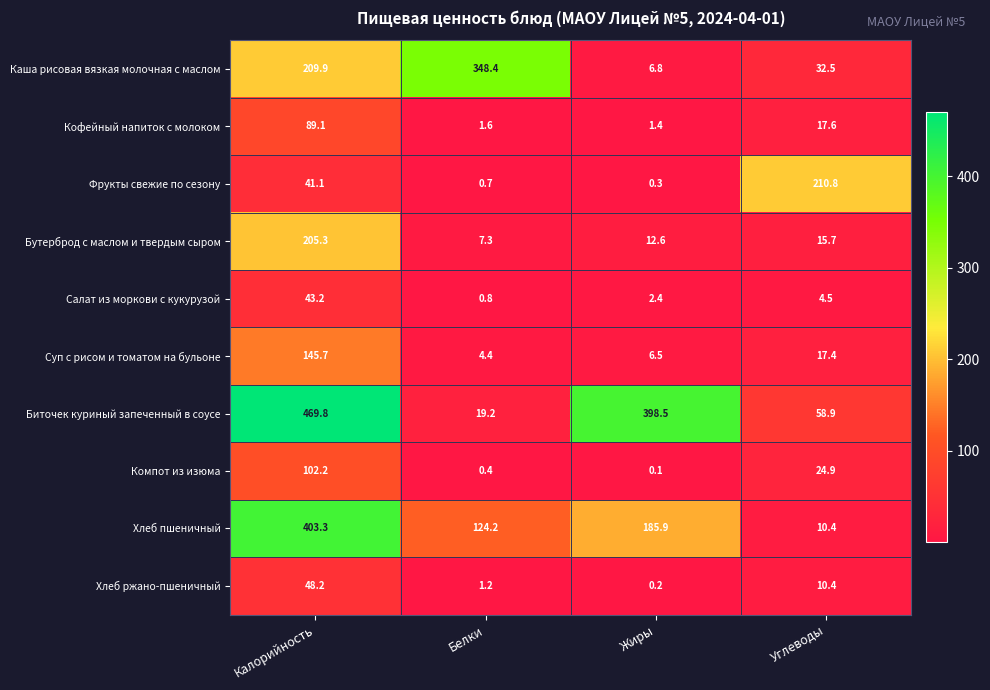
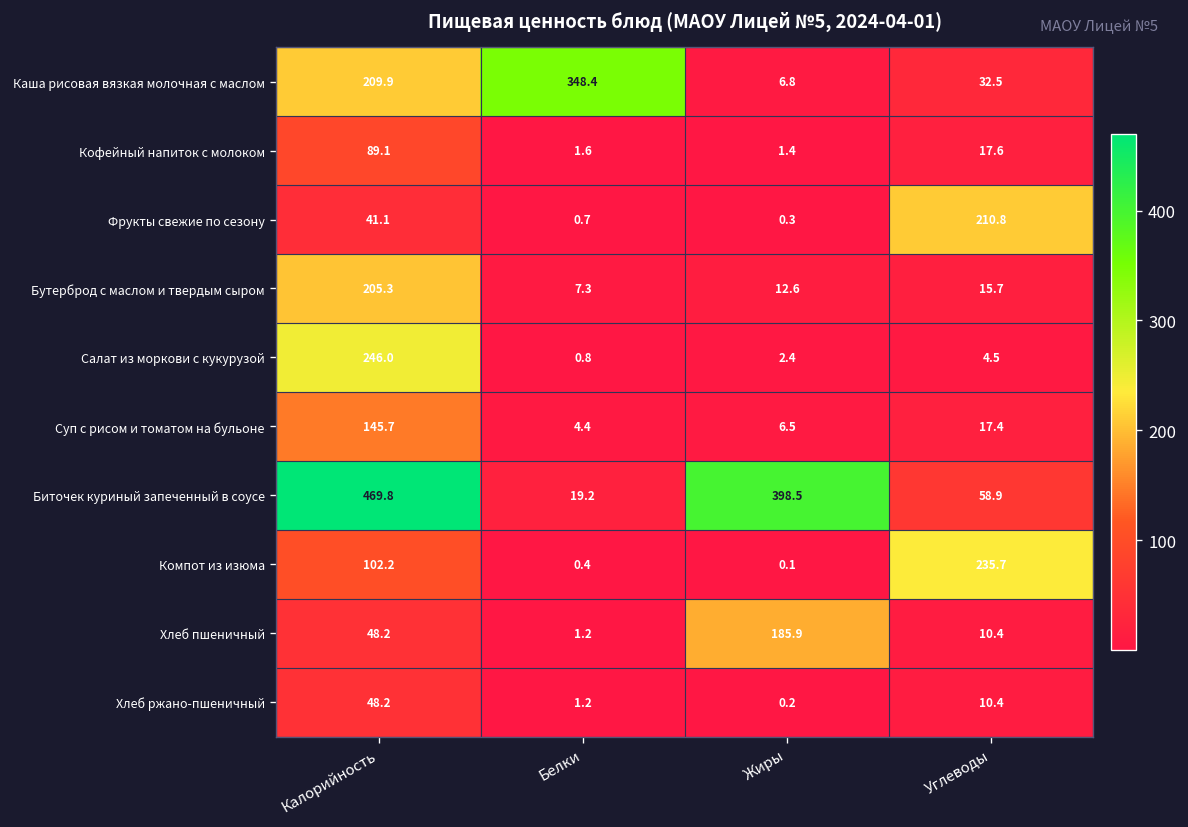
Салат из моркови с кукурузой, Калорийность: 43.2 -> 246.0
Компот из изюма, Углеводы: 24.9 -> 235.7
Хлеб пшеничный, Калорийность: 403.3 -> 48.2
Хлеб пшеничный, Белки: 124.2 -> 1.2
